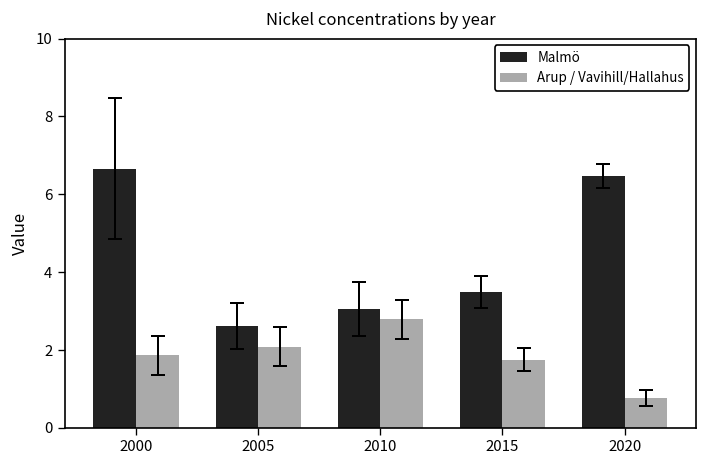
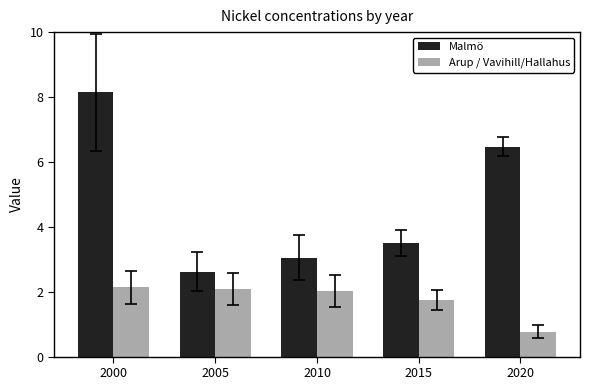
Malmö, 2000: 6.7 -> 8.1
Arup / Vavihill/Hallahus, 2000: 1.9 -> 2.1
Arup / Vavihill/Hallahus, 2010: 2.8 -> 2.0
